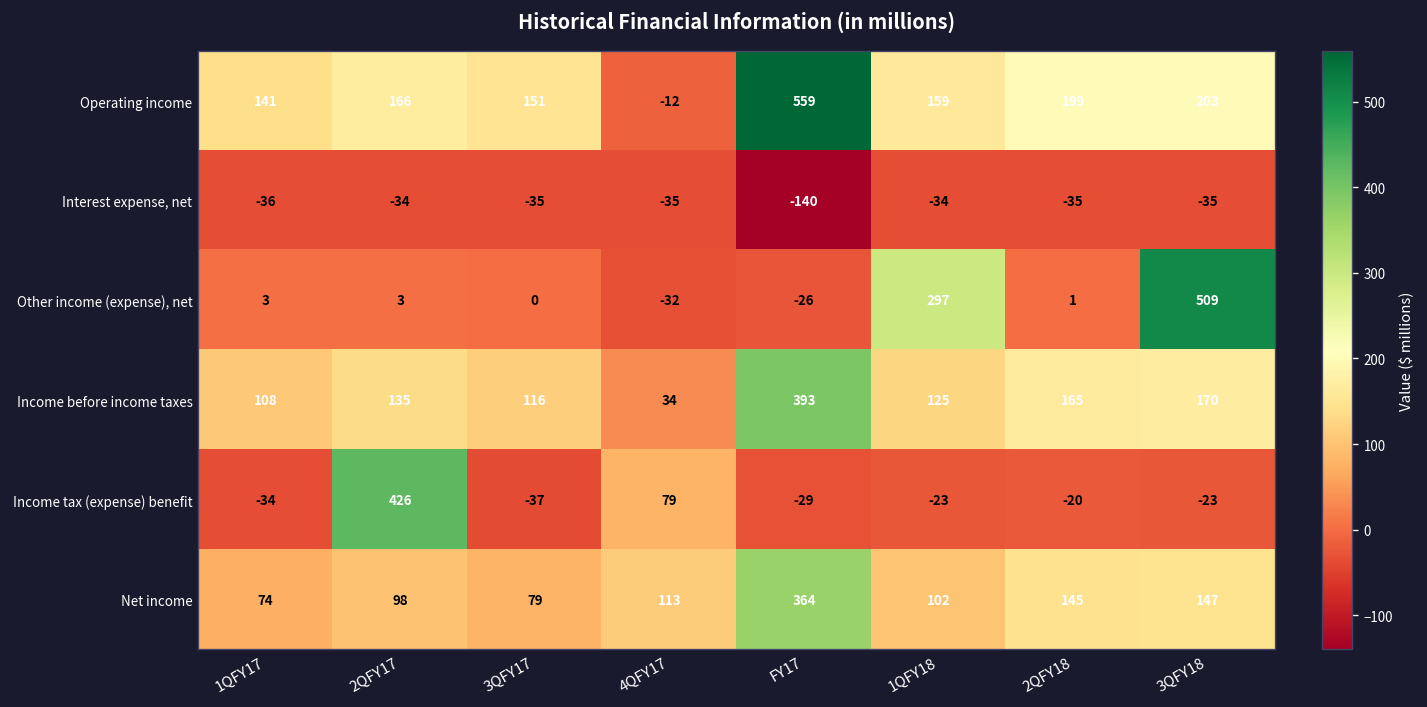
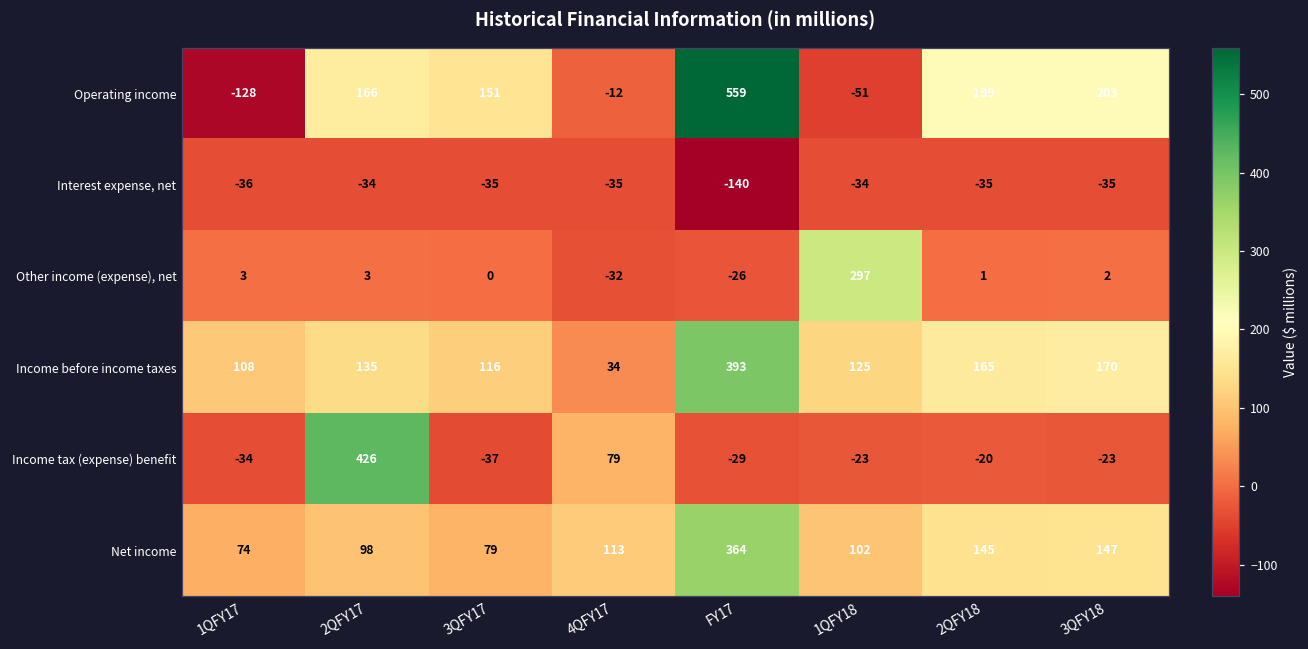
Operating income, 1QFY17: 141 -> -128
Operating income, 1QFY18: 159 -> -51
Other income (expense), net, 3QFY18: 509 -> 2
